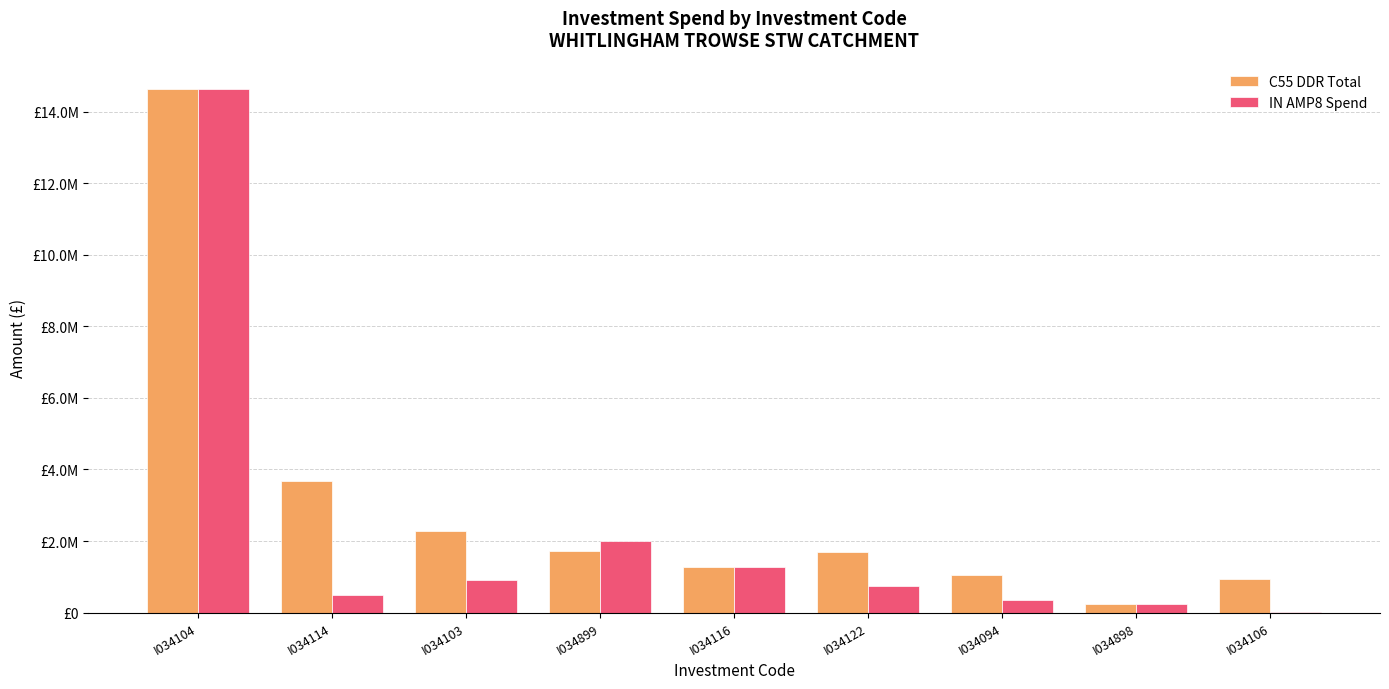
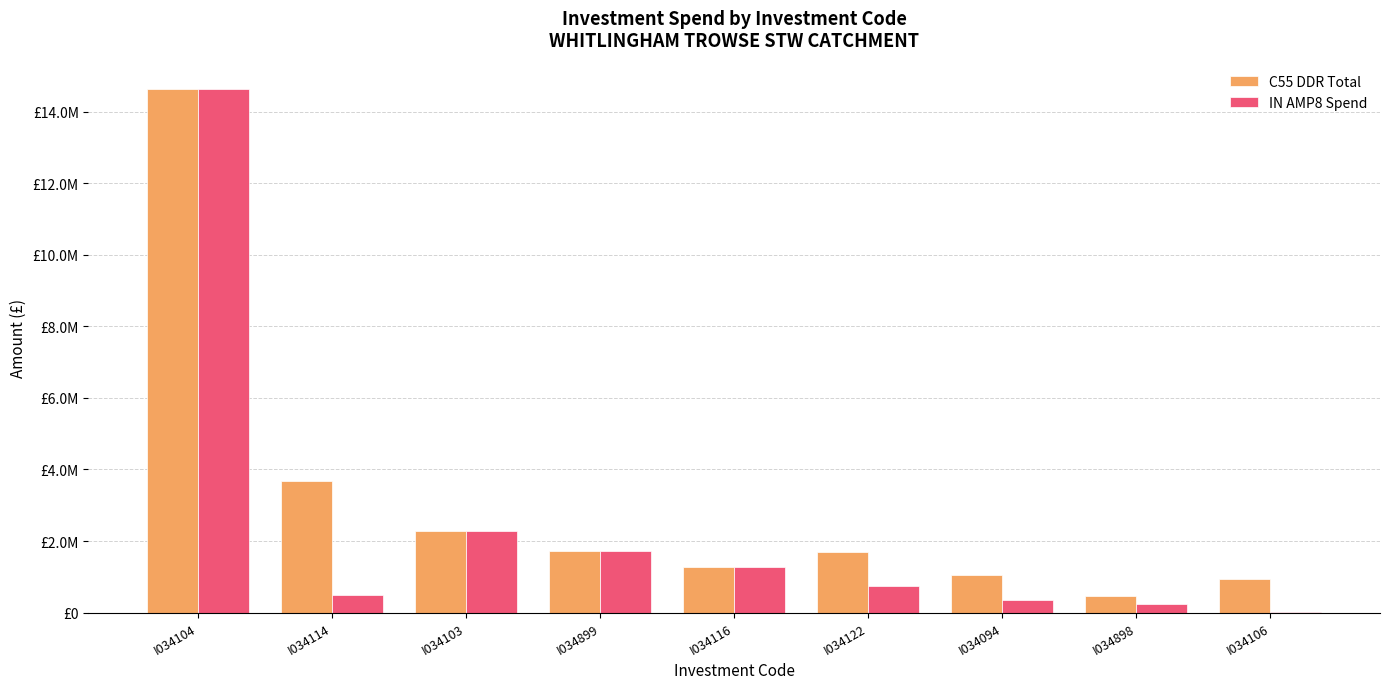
IN AMP8 Spend, I034103: £900000 -> £2300000
IN AMP8 Spend, I034899: £2000000 -> £1700000
C55 DDR Total, I034898: £200000 -> £500000
